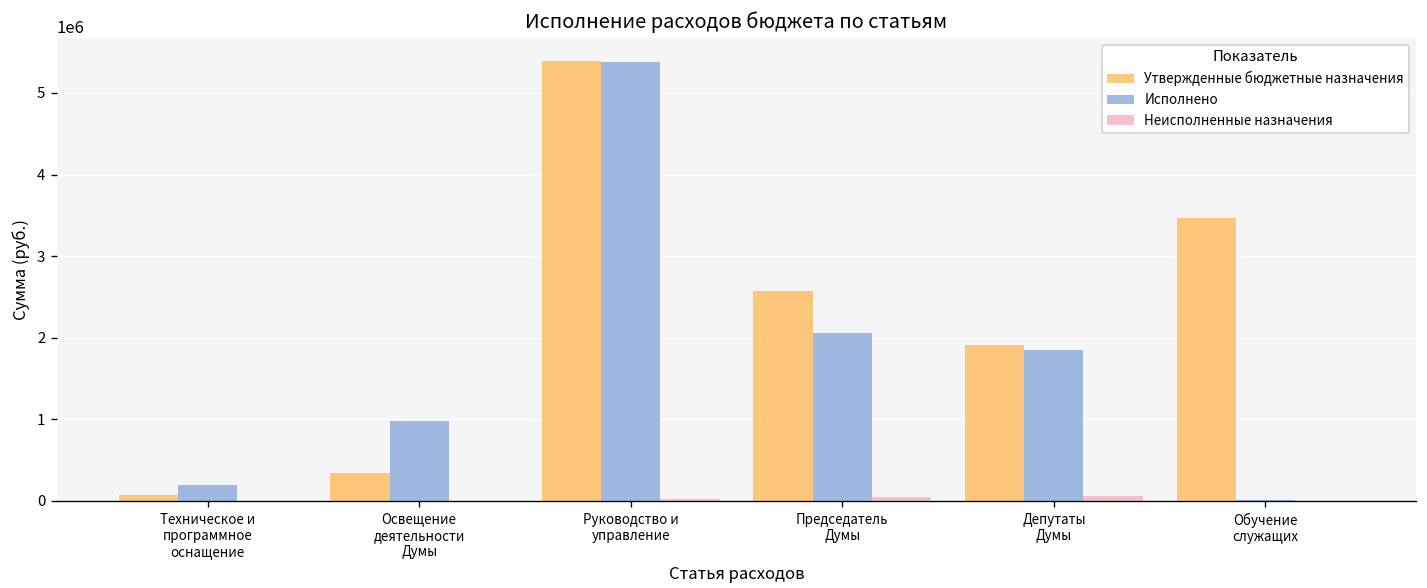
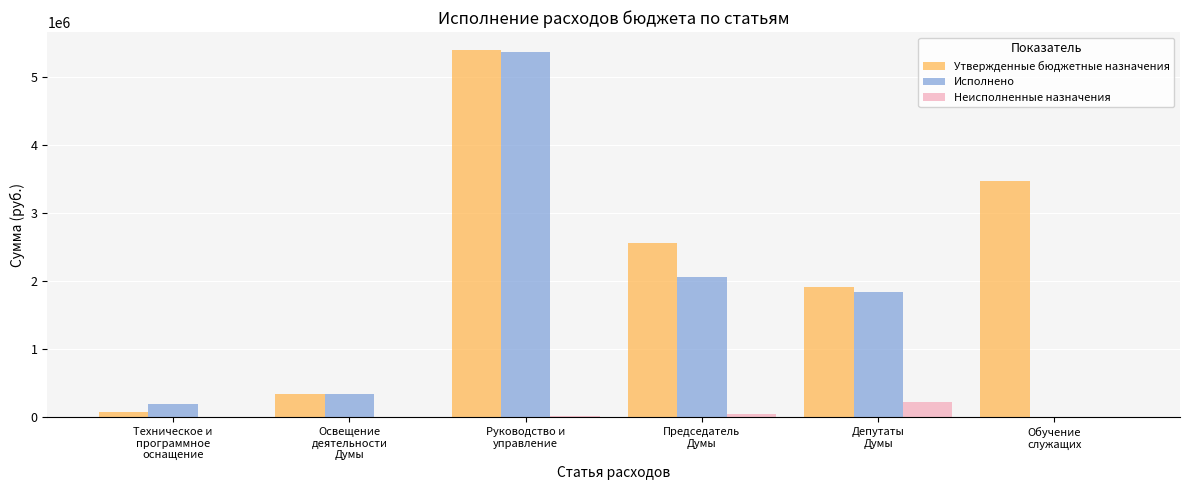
Исполнено, Освещение деятельности Думы: 1000000 -> 300000
Неисполненные назначения, Депутаты Думы: 100000 -> 200000
